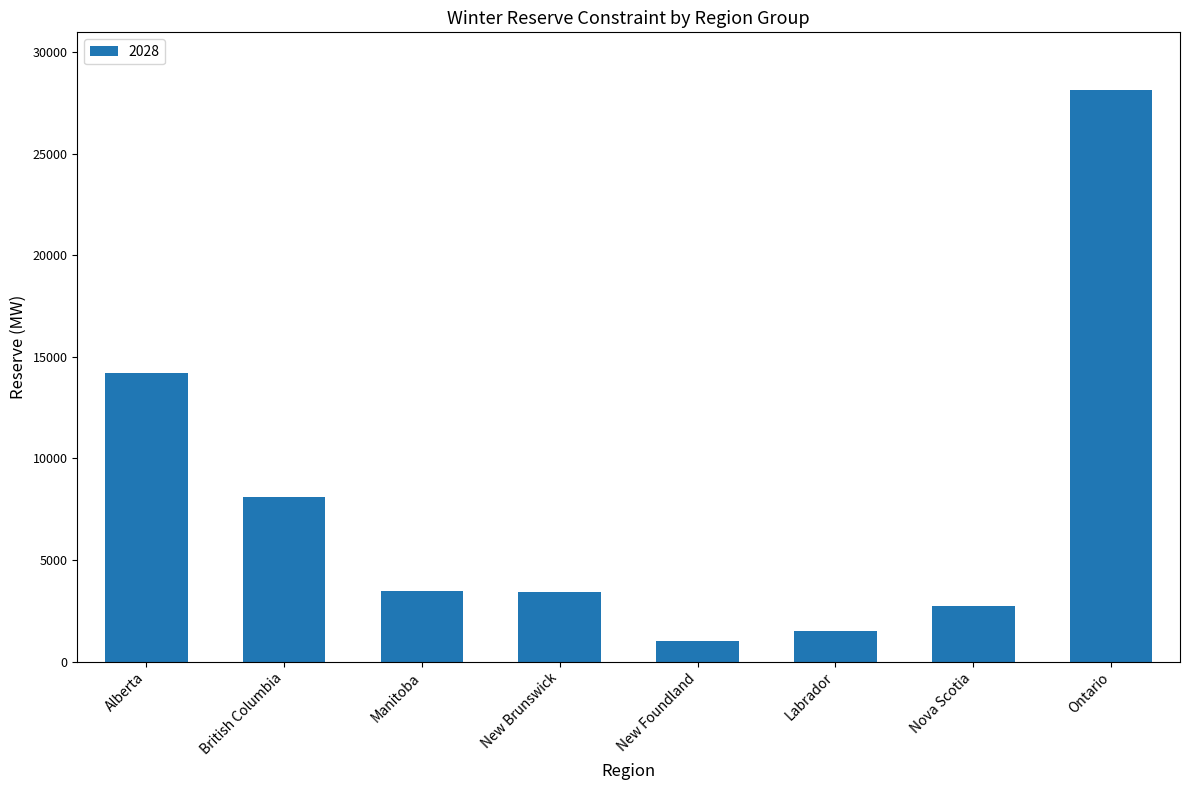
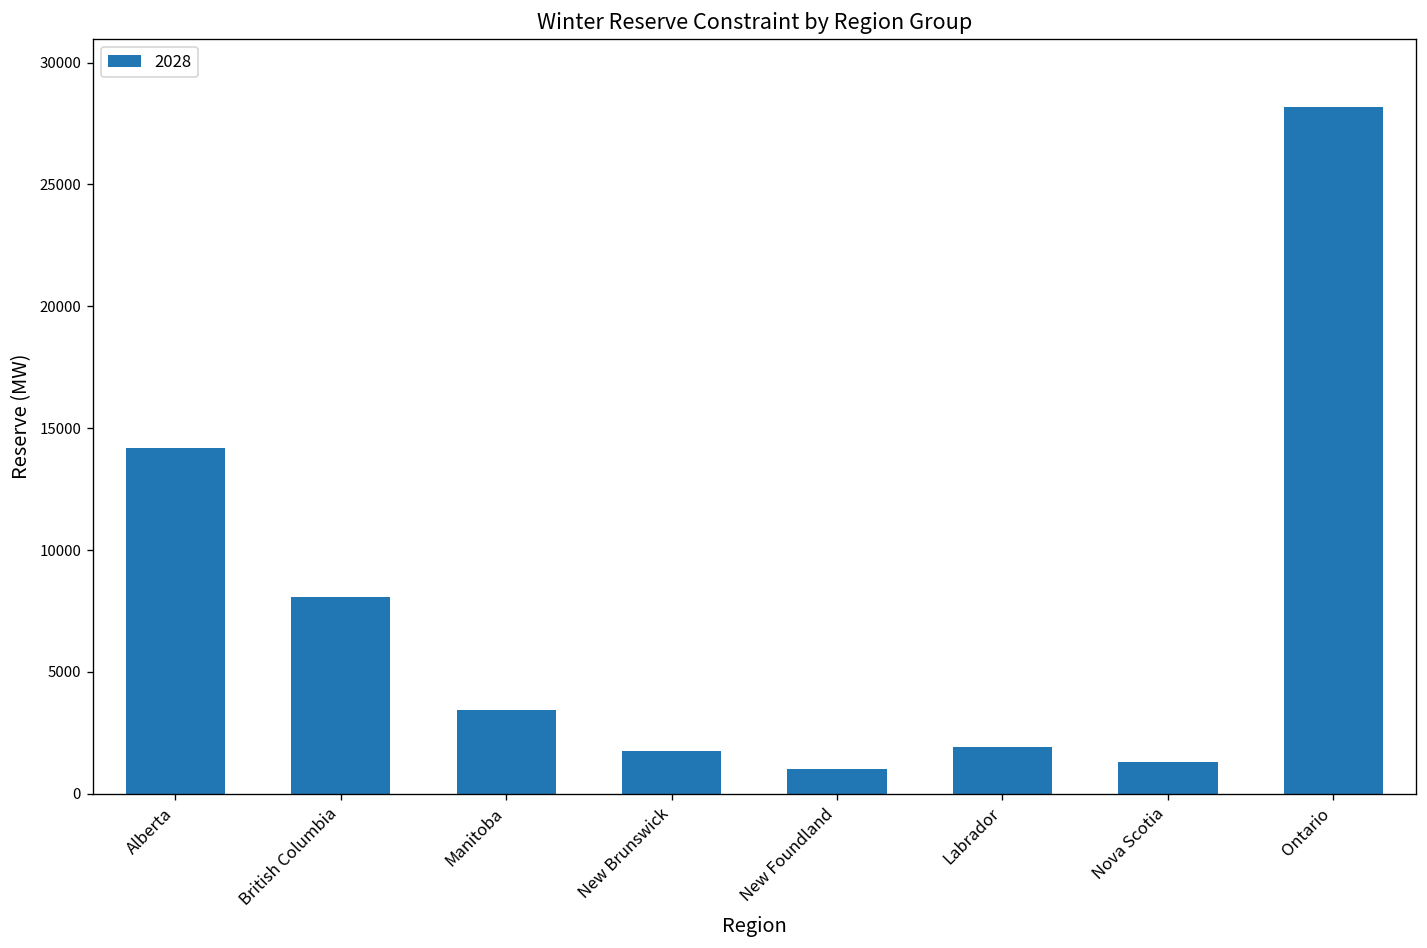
New Brunswick: 3400 -> 1800
Labrador: 1500 -> 1900
Nova Scotia: 2700 -> 1300
